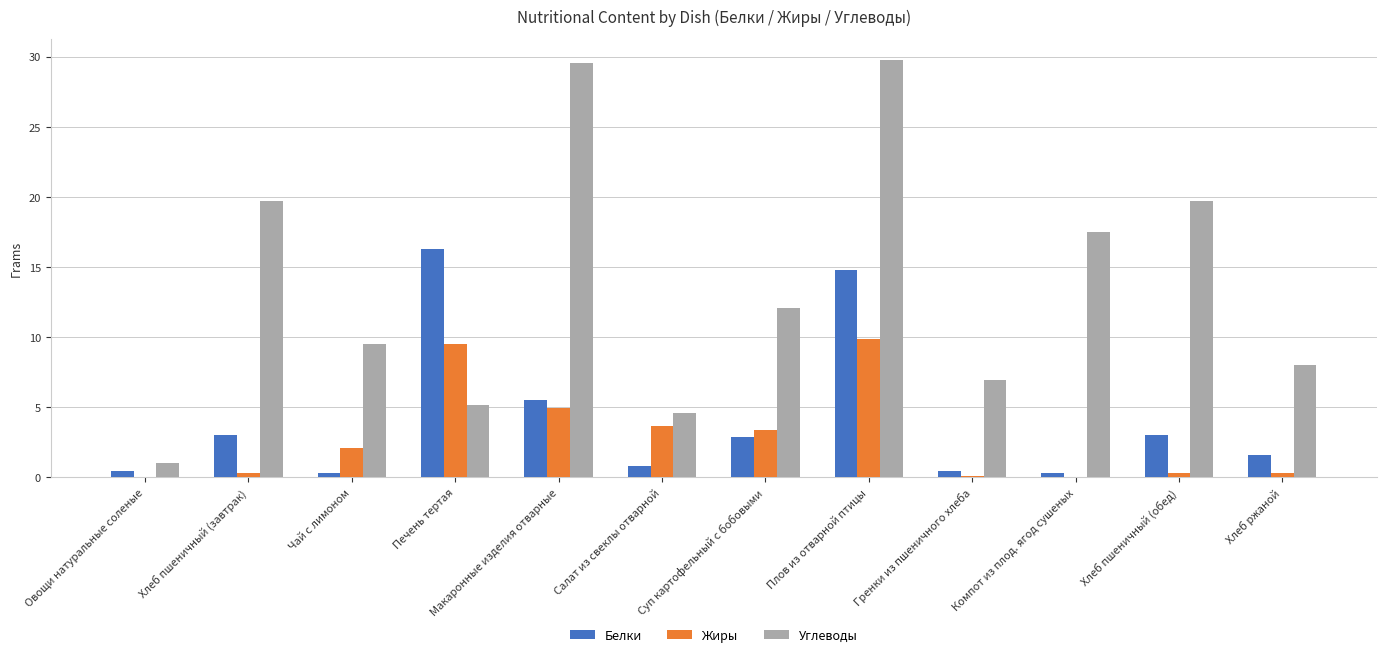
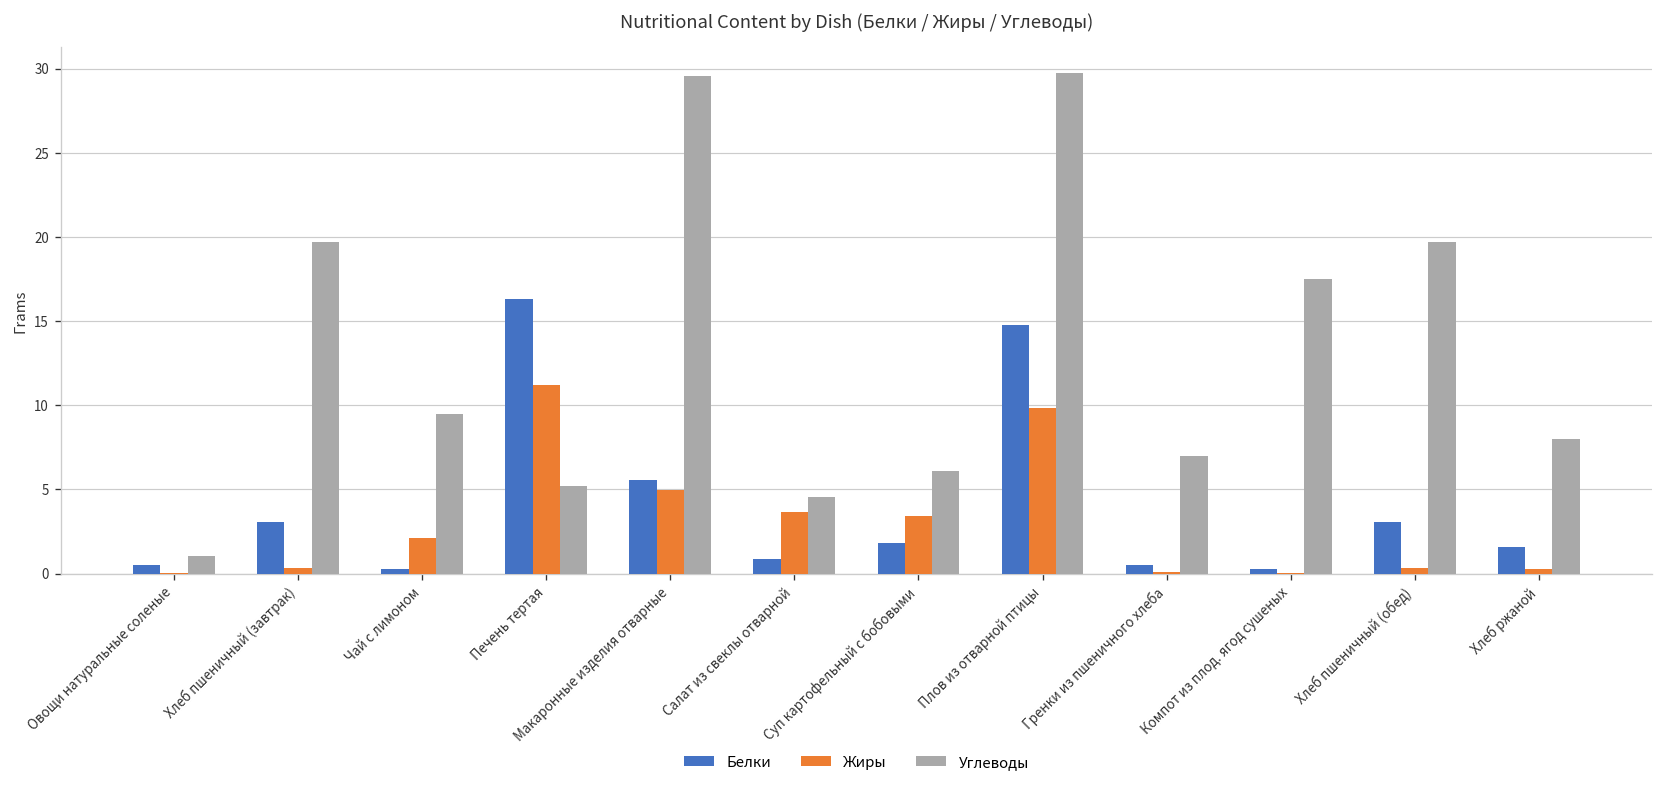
Жиры, Печень тертая: 9.5 -> 11.2
Белки, Суп картофельный с бобовыми: 2.9 -> 1.8
Углеводы, Суп картофельный с бобовыми: 12.1 -> 6.1
